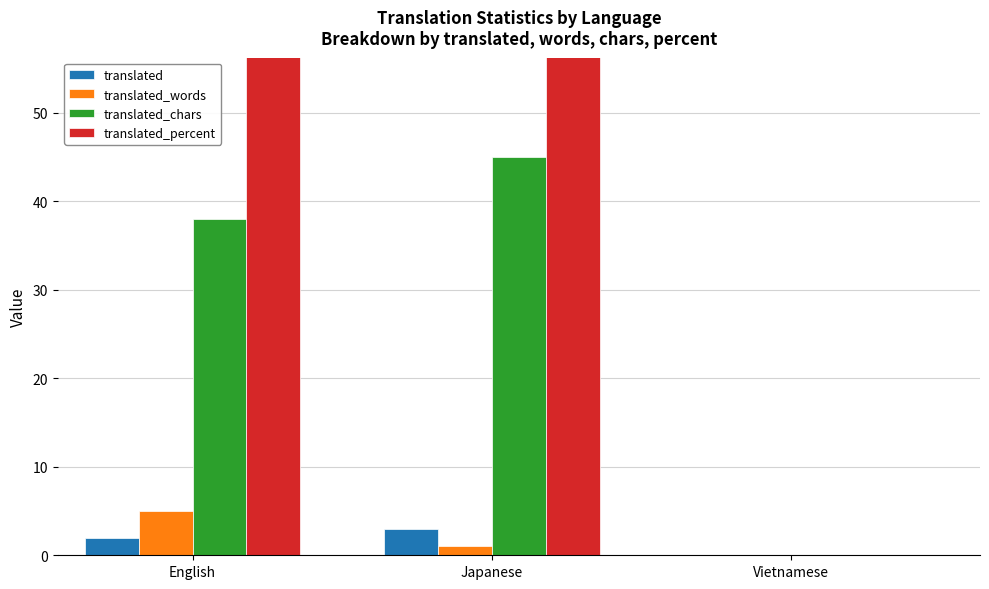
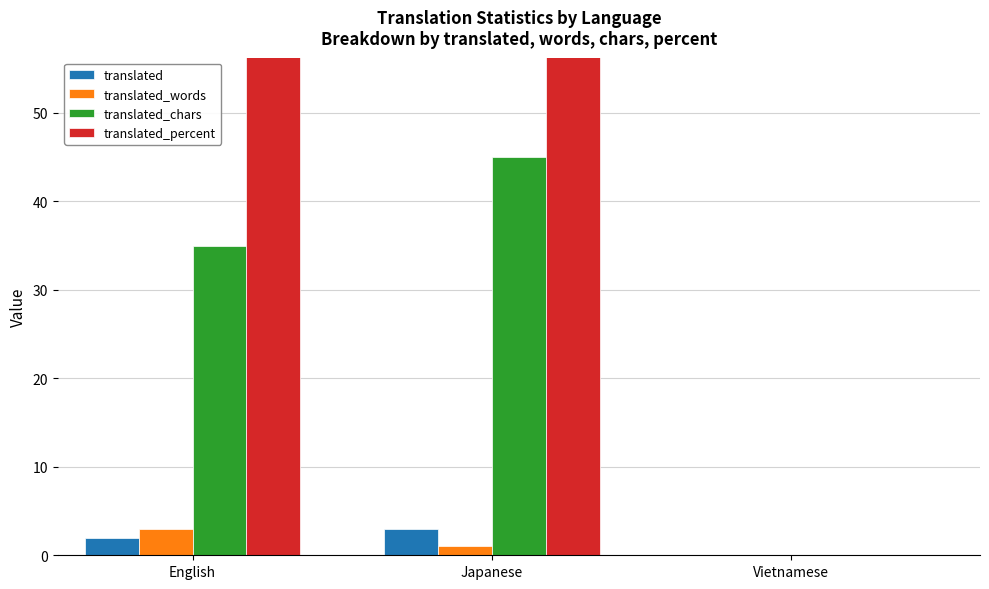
translated_words, English: 5 -> 3
translated_chars, English: 38 -> 35
